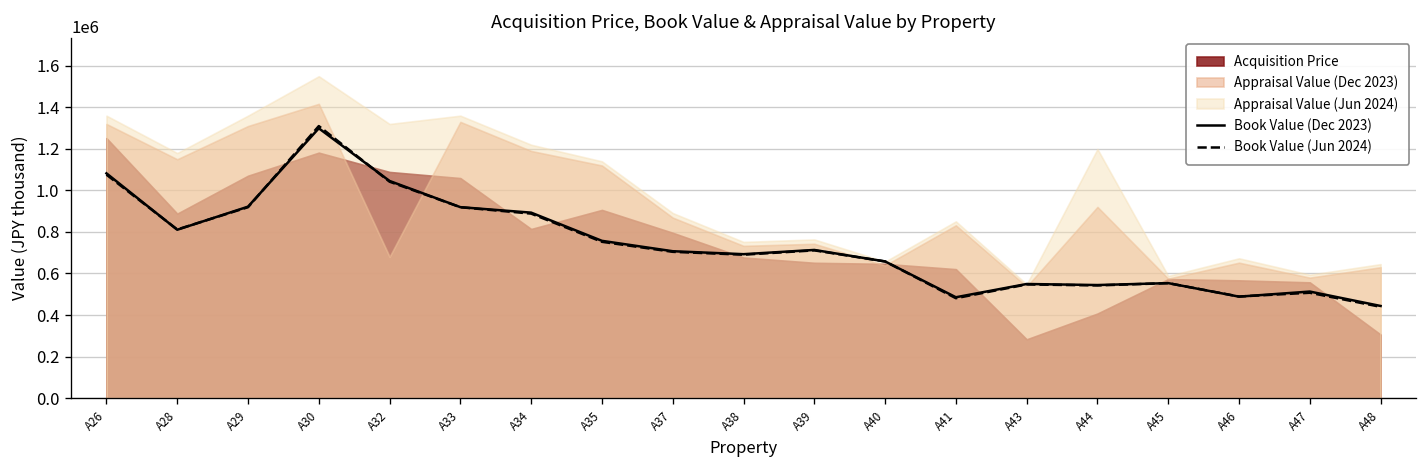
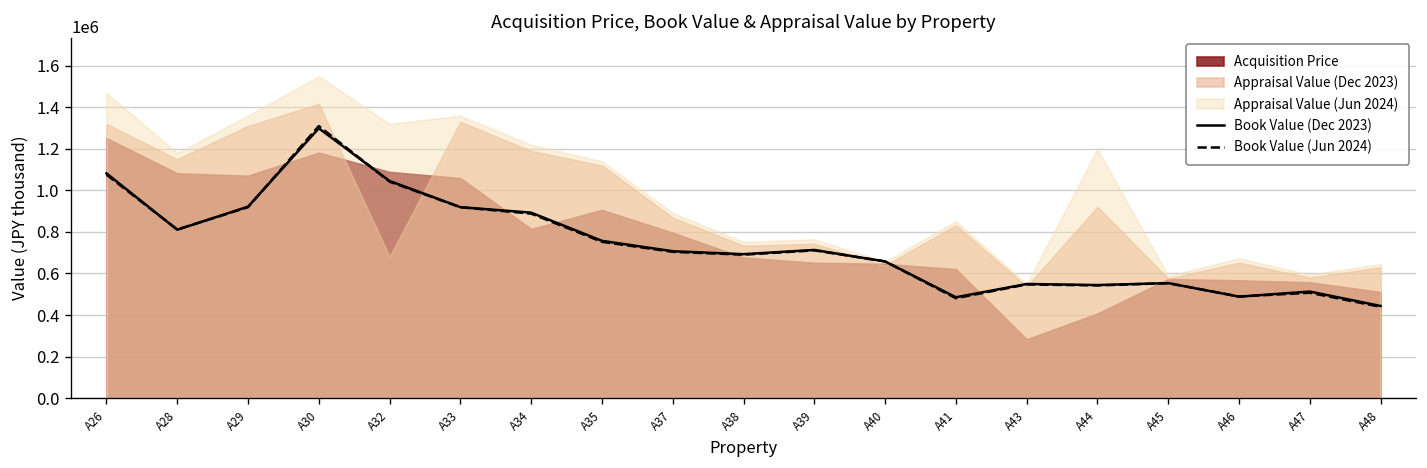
Appraisal Value (Jun 2024), A26: 1360000 -> 1470000
Acquisition Price, A28: 890000 -> 1080000
Acquisition Price, A48: 310000 -> 510000
